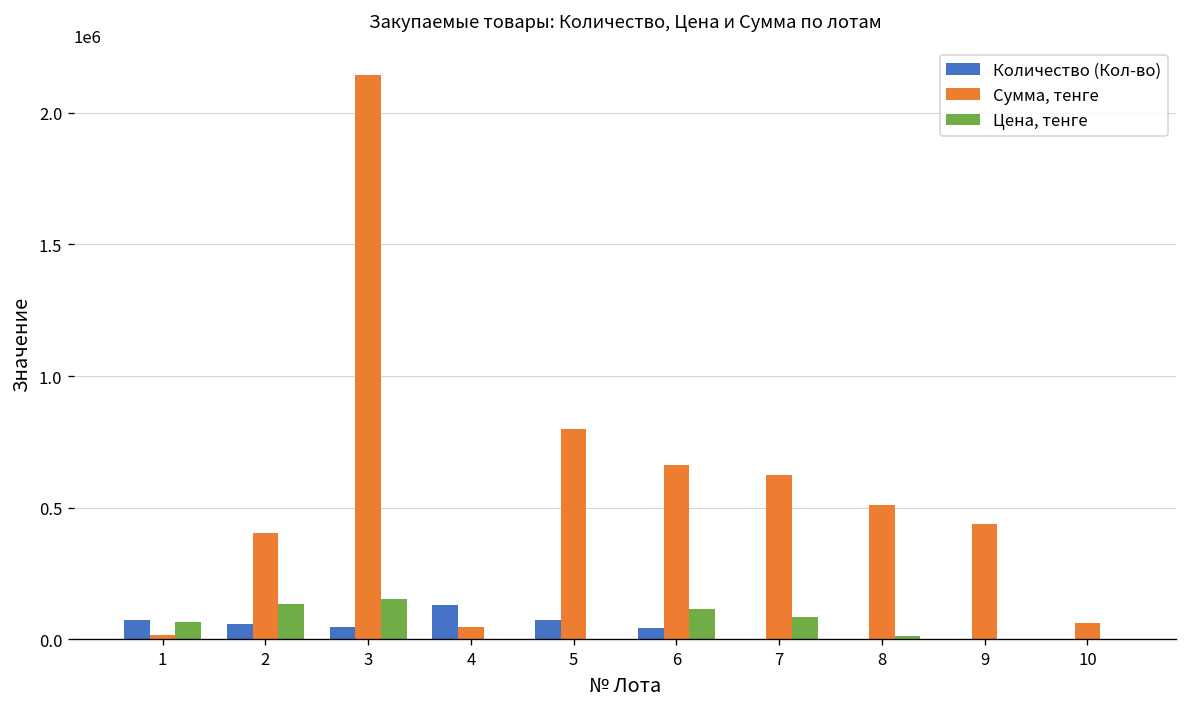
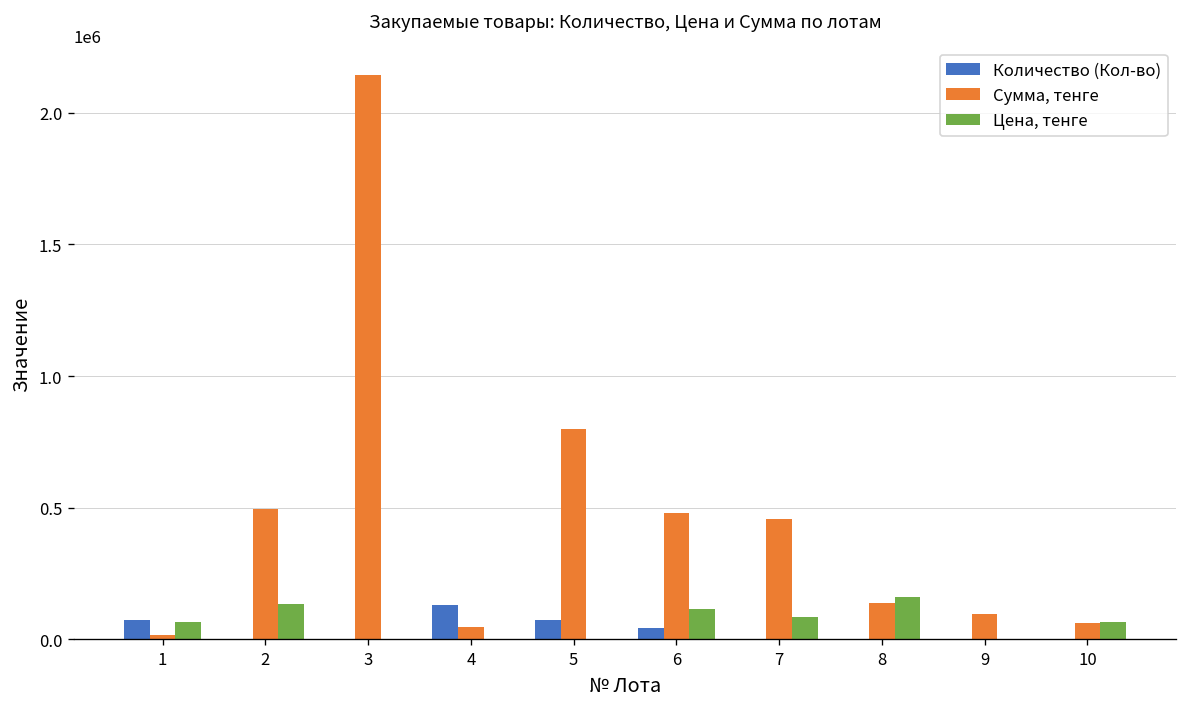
Количество (Кол-во), 2: 60000 -> 0
Сумма, тенге, 2: 410000 -> 500000
Количество (Кол-во), 3: 50000 -> 0
Цена, тенге, 3: 150000 -> 0
Сумма, тенге, 6: 660000 -> 480000
Сумма, тенге, 7: 630000 -> 460000
Сумма, тенге, 8: 510000 -> 140000
Цена, тенге, 8: 10000 -> 160000
Сумма, тенге, 9: 440000 -> 100000
Цена, тенге, 10: 0 -> 70000
